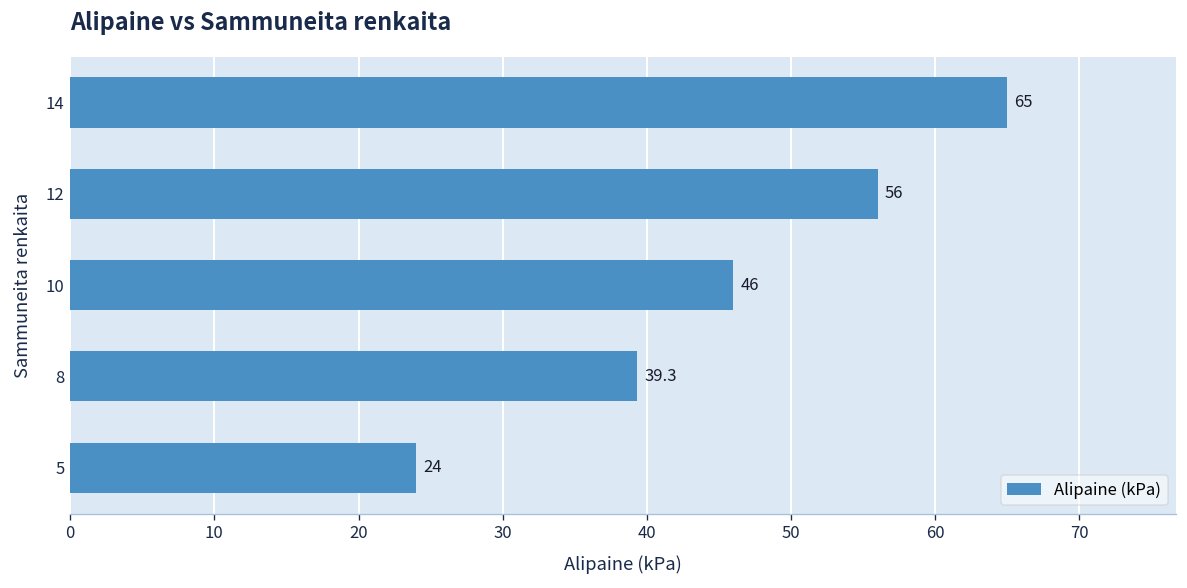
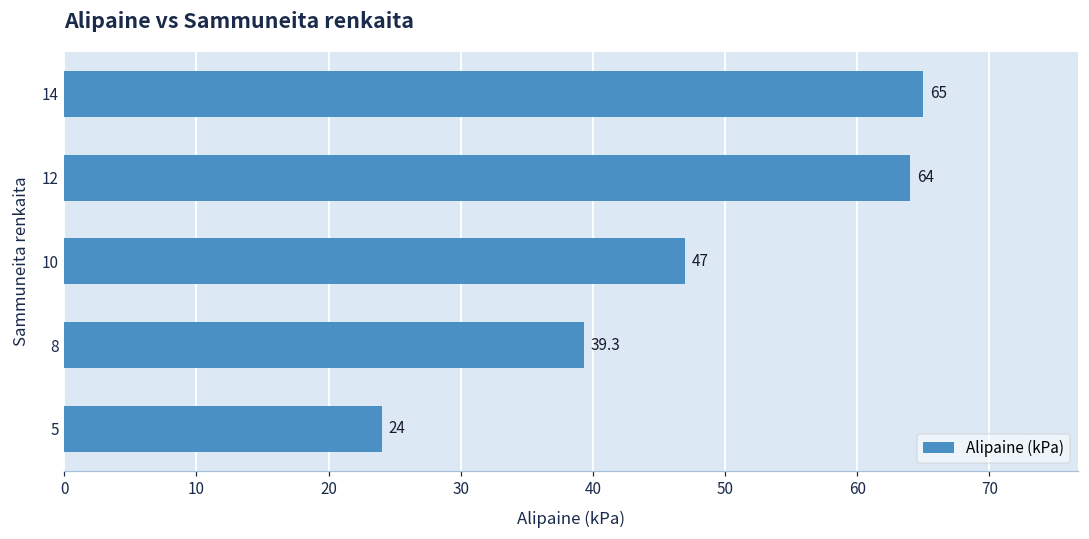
12: 56 -> 64
10: 46 -> 47
